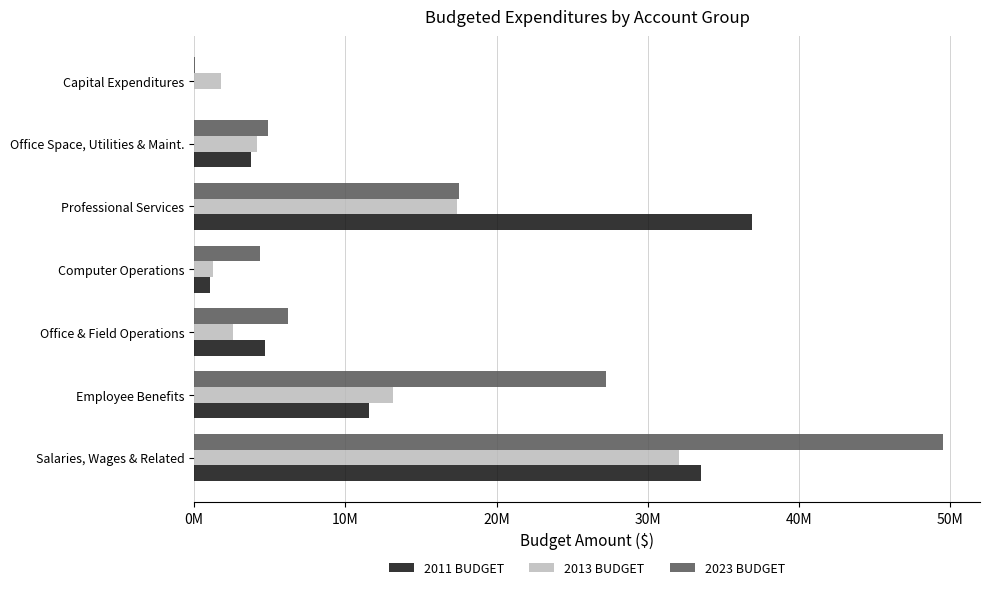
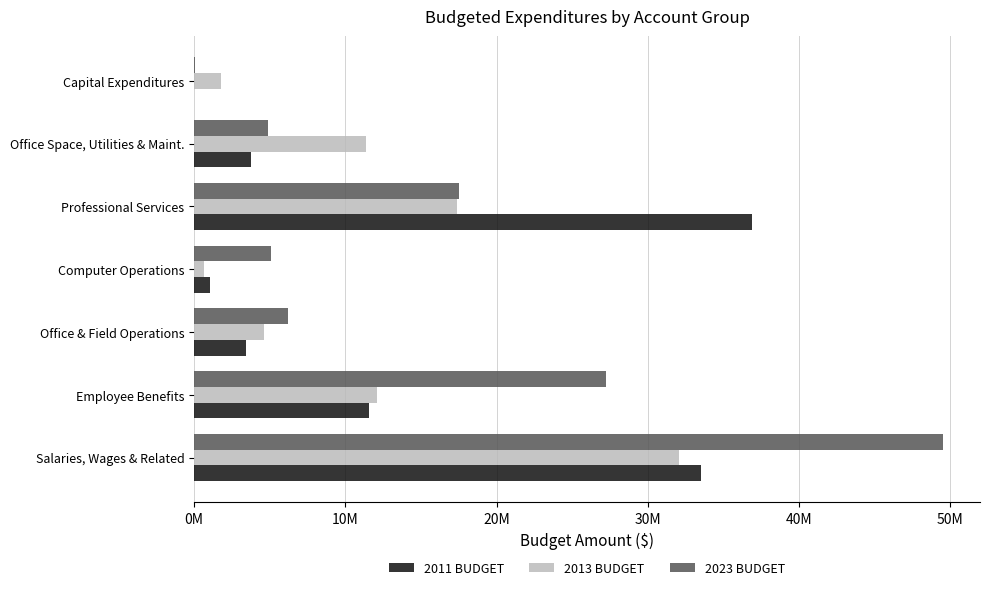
2013 BUDGET, Office Space, Utilities & Maint.: 4100000 -> 11300000
2023 BUDGET, Computer Operations: 4300000 -> 5100000
2013 BUDGET, Computer Operations: 1200000 -> 700000
2013 BUDGET, Office & Field Operations: 2600000 -> 4600000
2011 BUDGET, Office & Field Operations: 4700000 -> 3400000
2013 BUDGET, Employee Benefits: 13100000 -> 12100000
